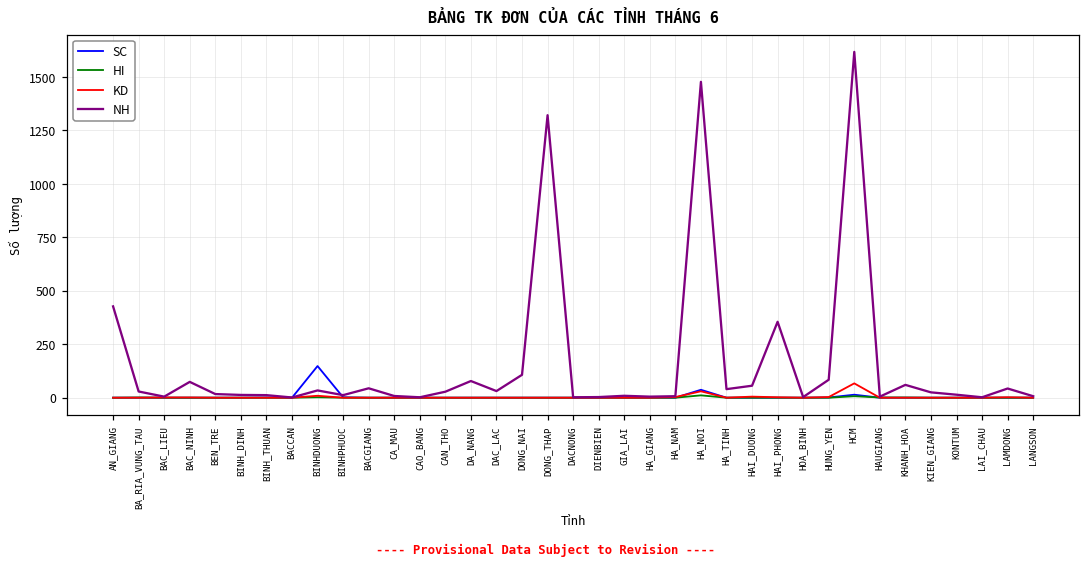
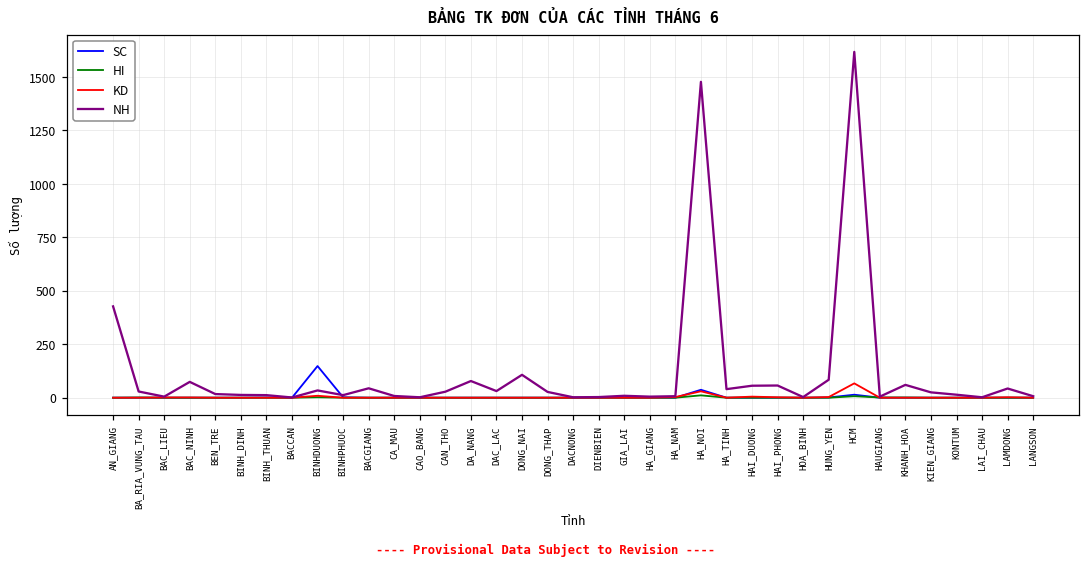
NH, DONG_THAP: 1320 -> 30
NH, HAI_PHONG: 360 -> 60
